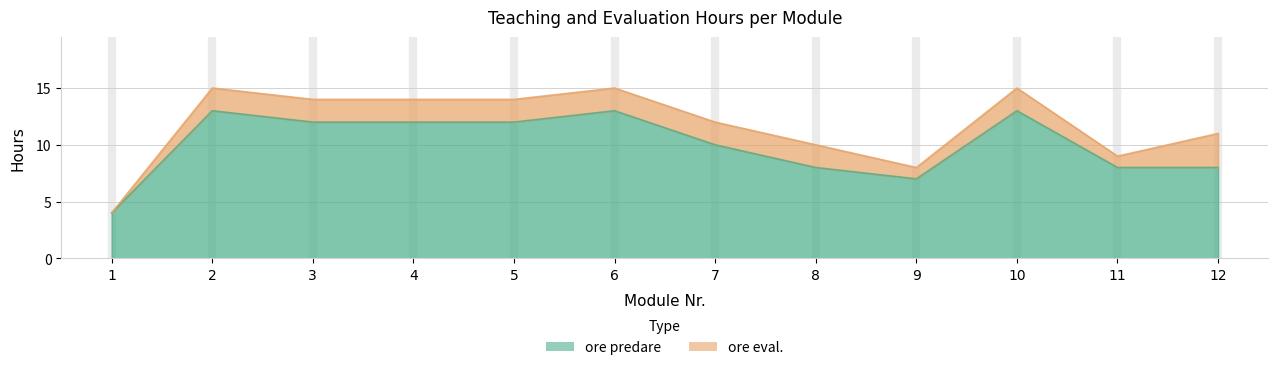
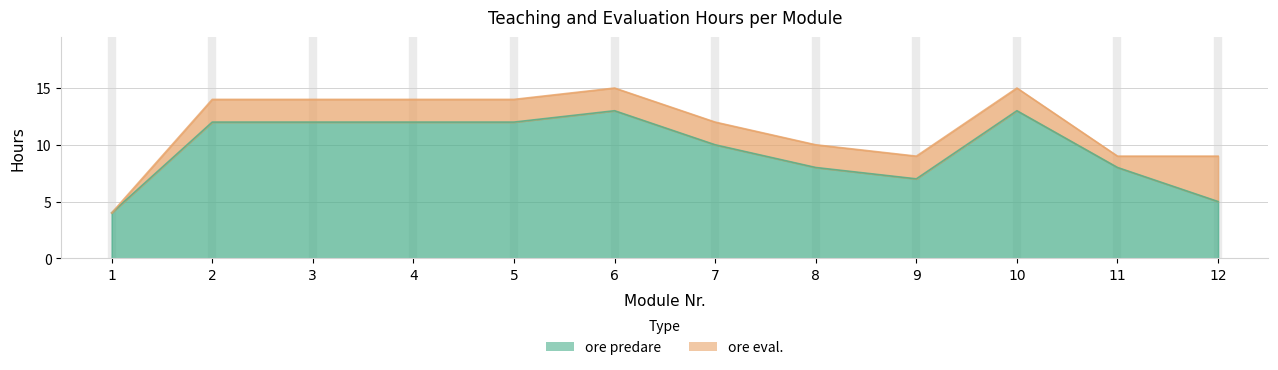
ore predare, 2: 13 -> 12
ore eval., 9: 1 -> 2
ore predare, 12: 8 -> 5
ore eval., 12: 3 -> 4
